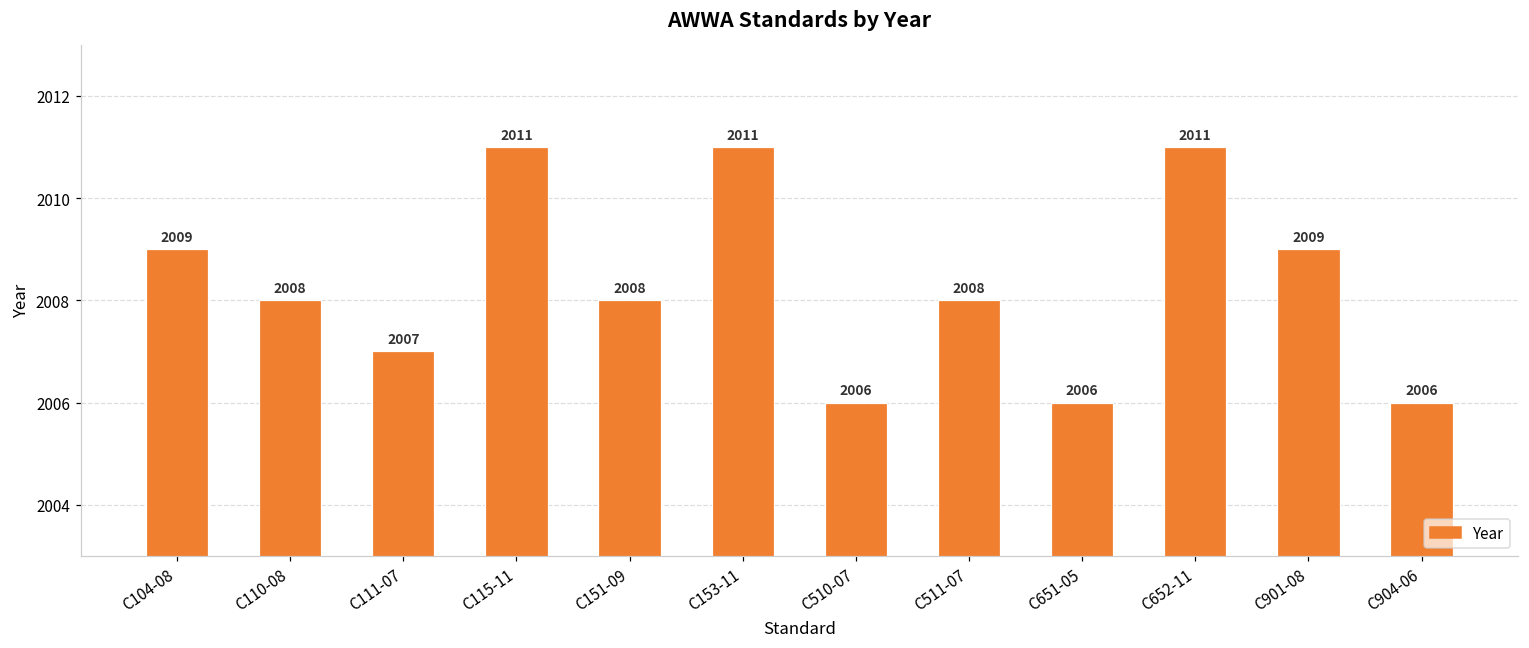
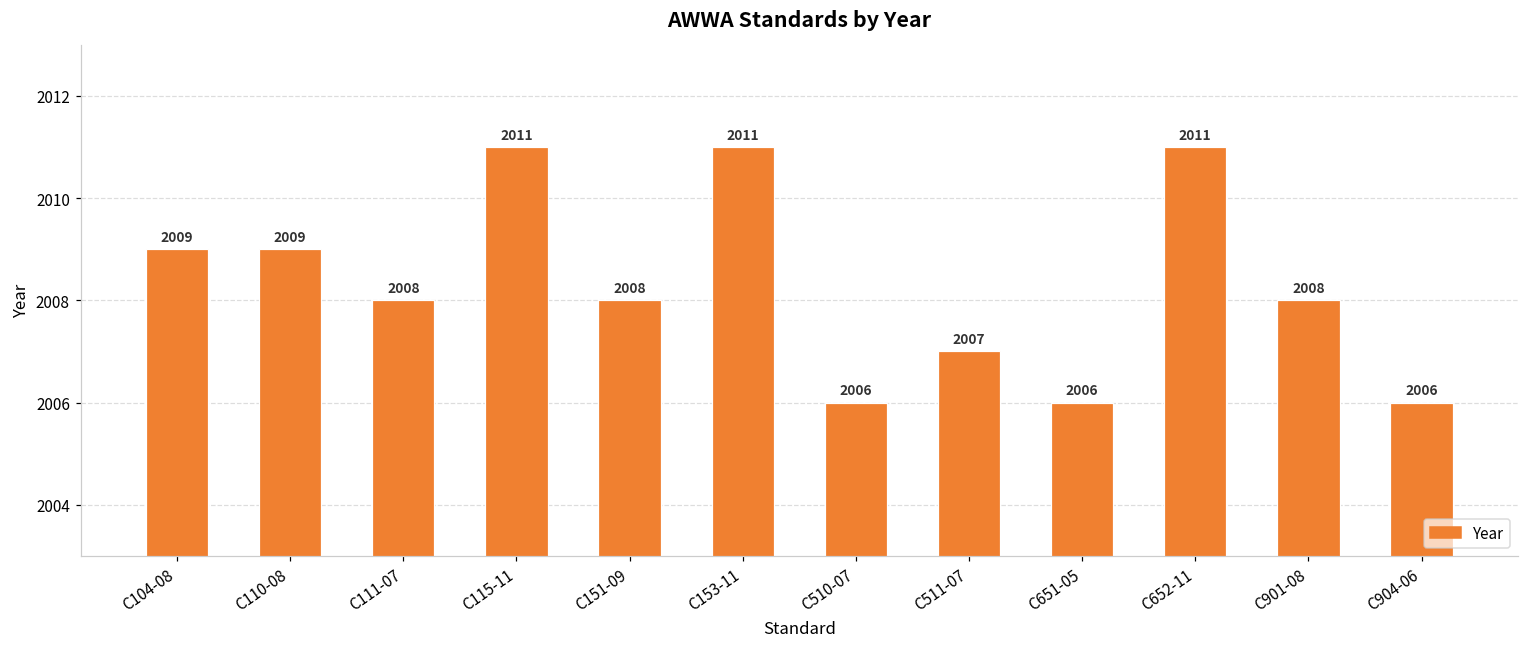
C110-08: 2008 -> 2009
C111-07: 2007 -> 2008
C511-07: 2008 -> 2007
C901-08: 2009 -> 2008
